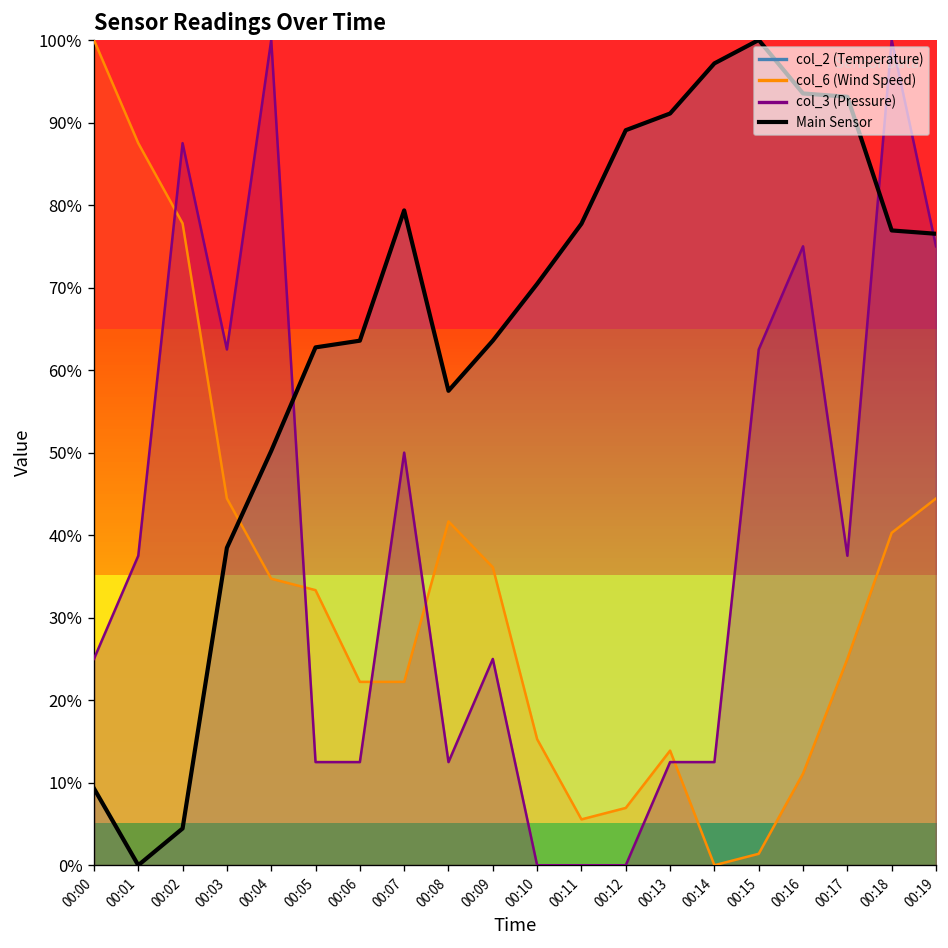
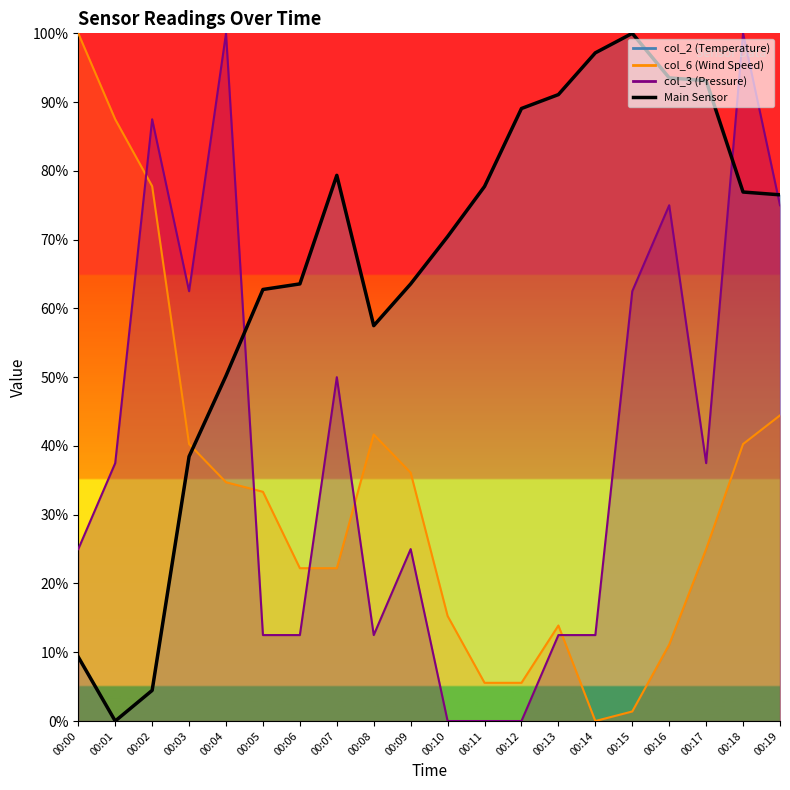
col_6 (Wind Speed), 00:03: 44% -> 40%
col_6 (Wind Speed), 00:12: 7% -> 6%
